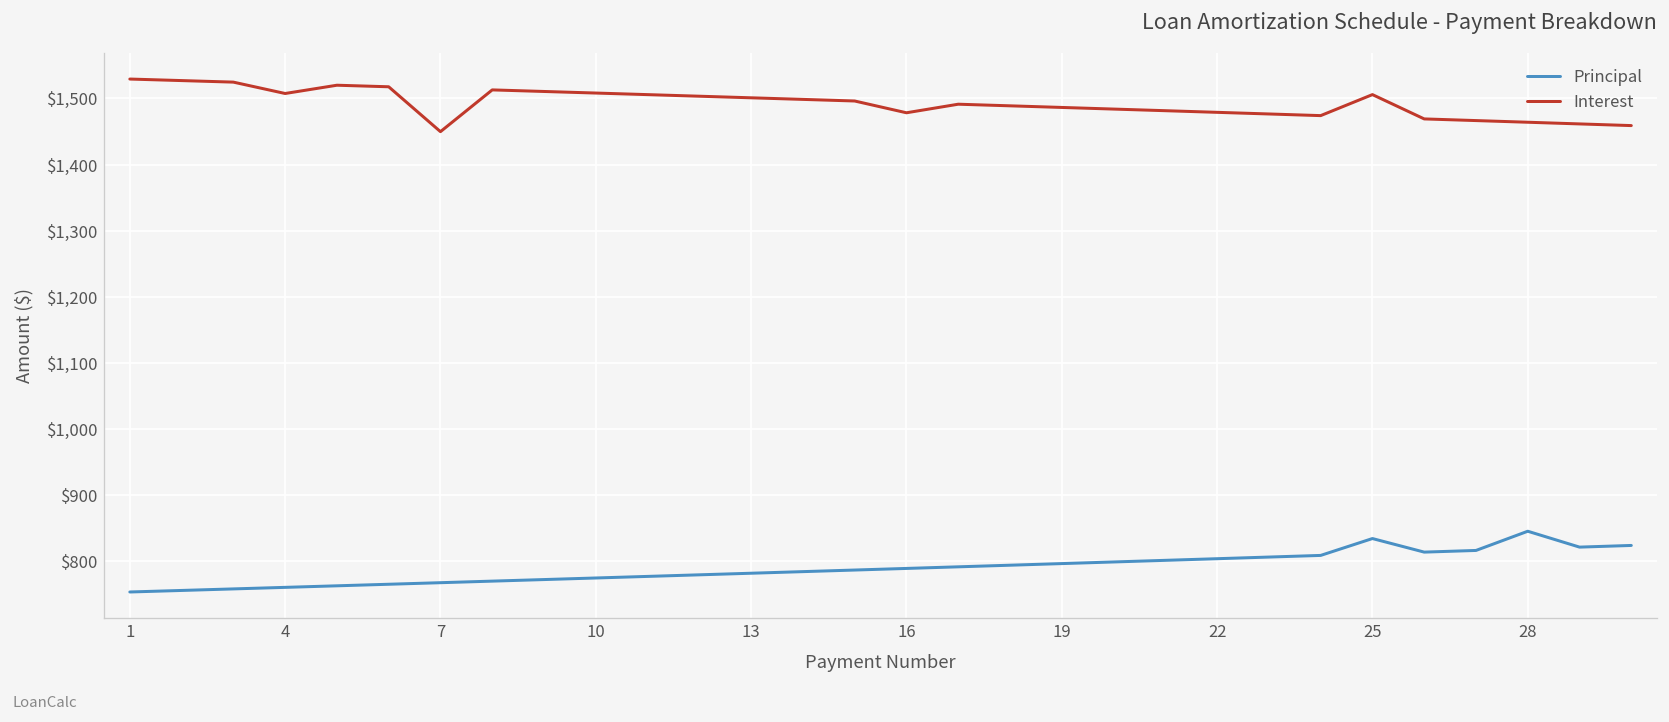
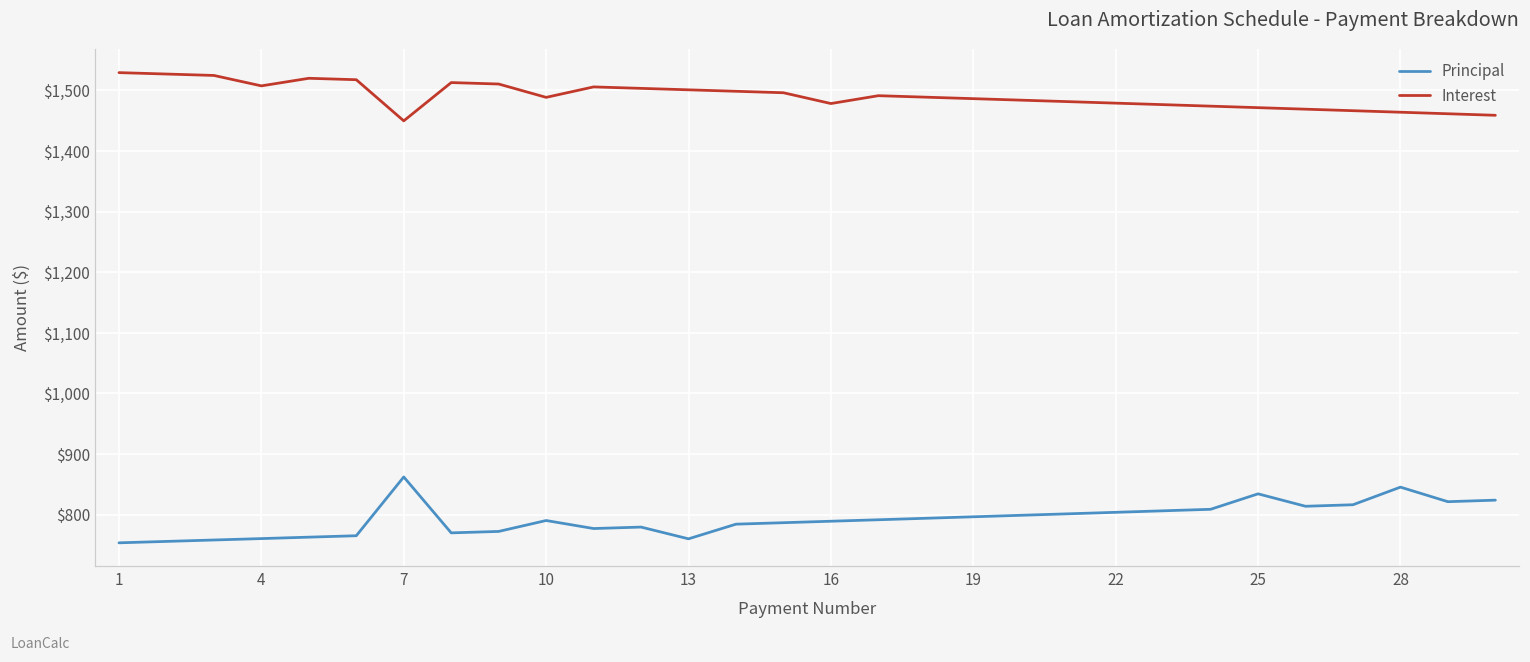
Principal, 7: $770 -> $860
Principal, 10: $770 -> $790
Interest, 10: $1,510 -> $1,490
Principal, 13: $780 -> $760
Interest, 25: $1,510 -> $1,470
